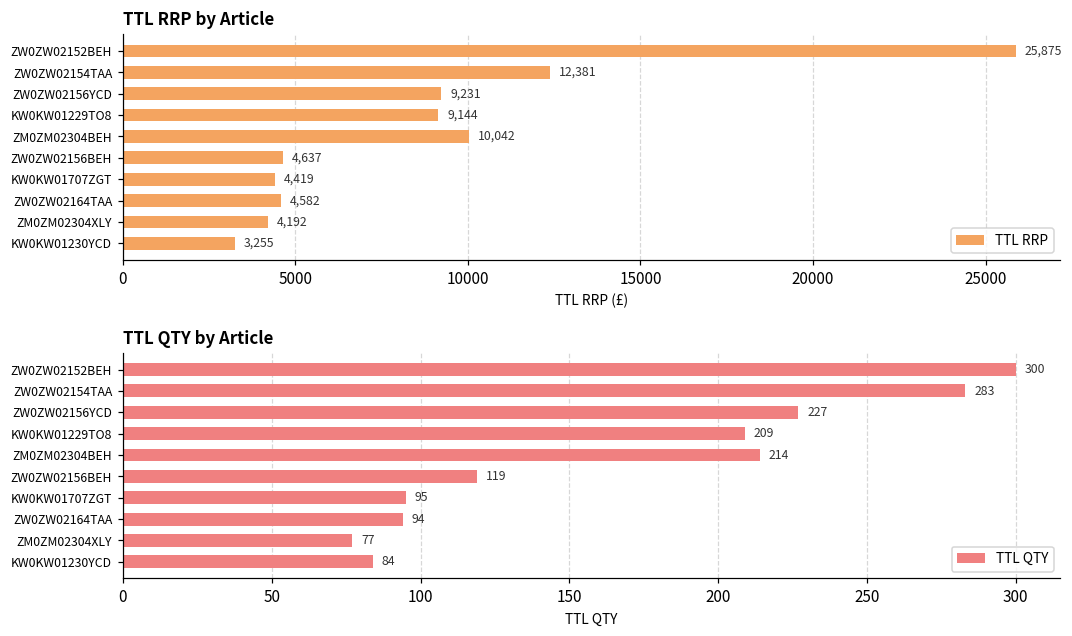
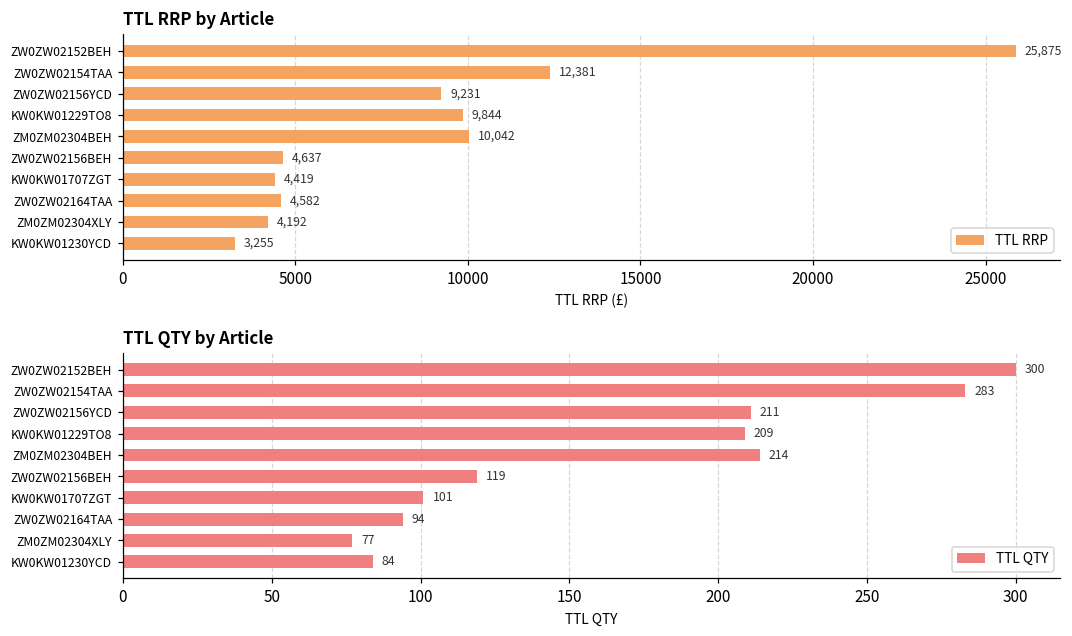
TTL RRP by Article, KW0KW01229TO8: 9,144 -> 9,844
TTL QTY by Article, ZW0ZW02156YCD: 227 -> 211
TTL QTY by Article, KW0KW01707ZGT: 95 -> 101
